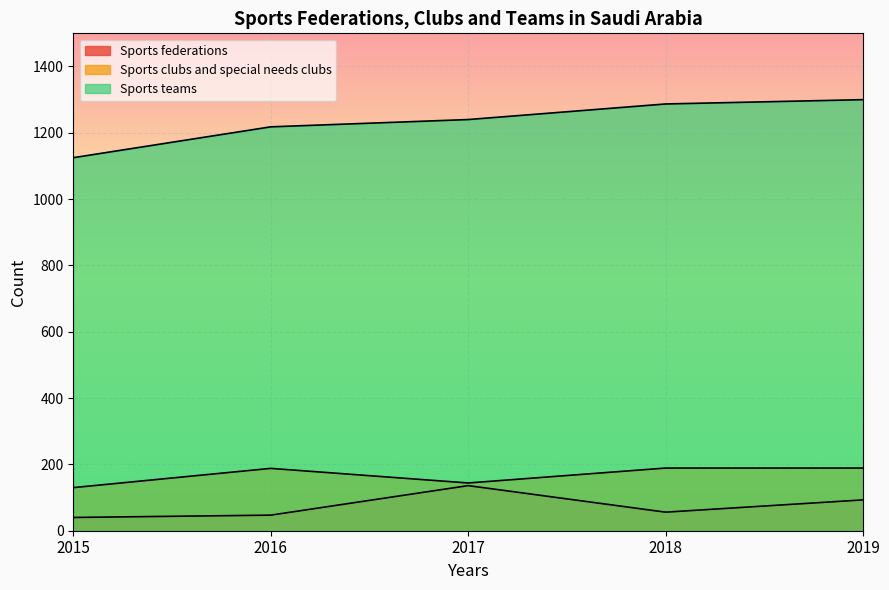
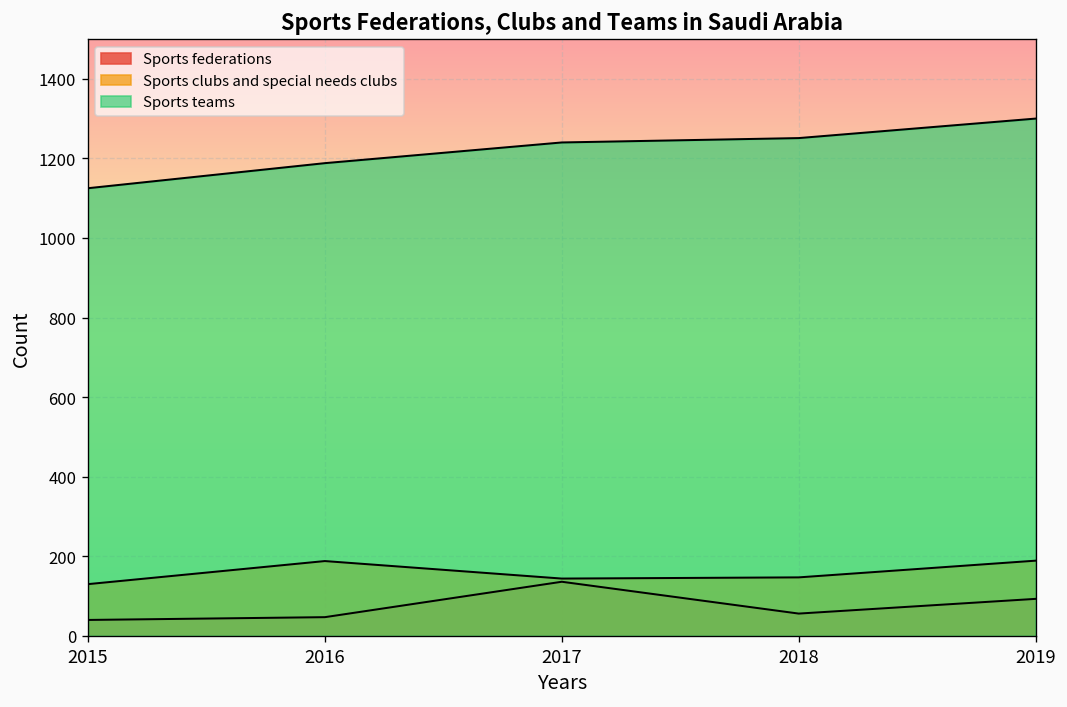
Sports teams, 2016: 1220 -> 1190
Sports clubs and special needs clubs, 2018: 190 -> 150
Sports teams, 2018: 1290 -> 1250
